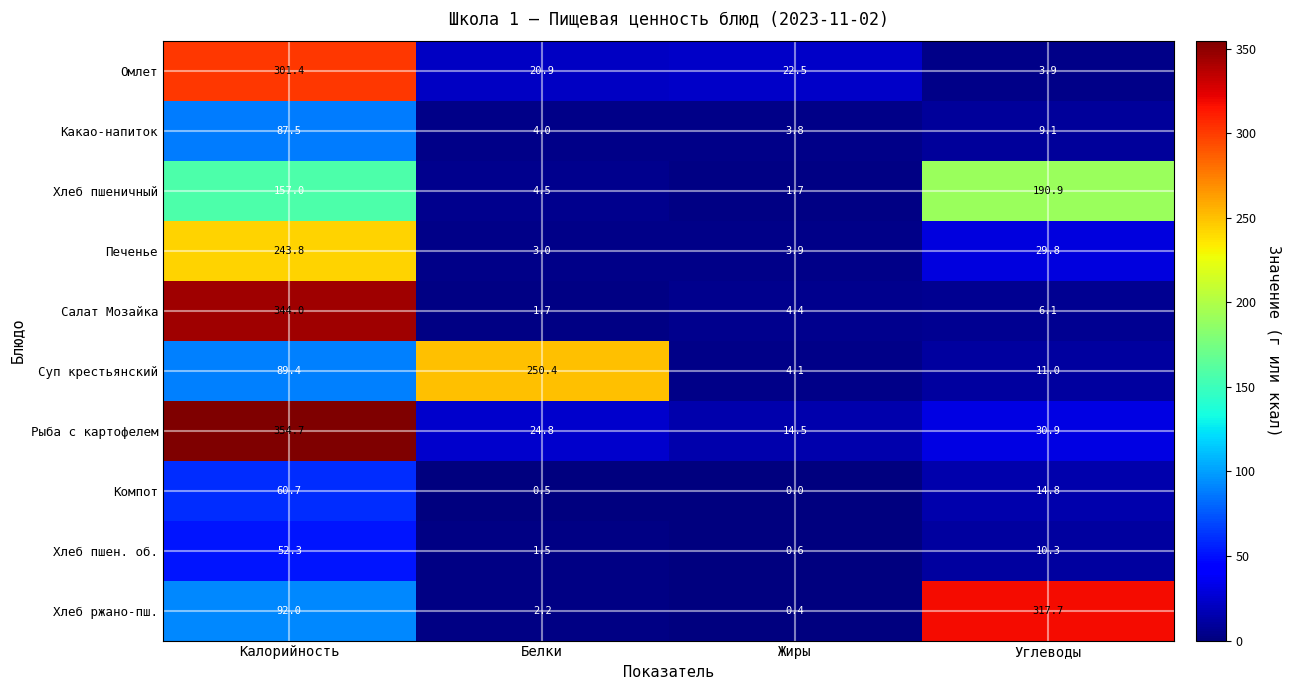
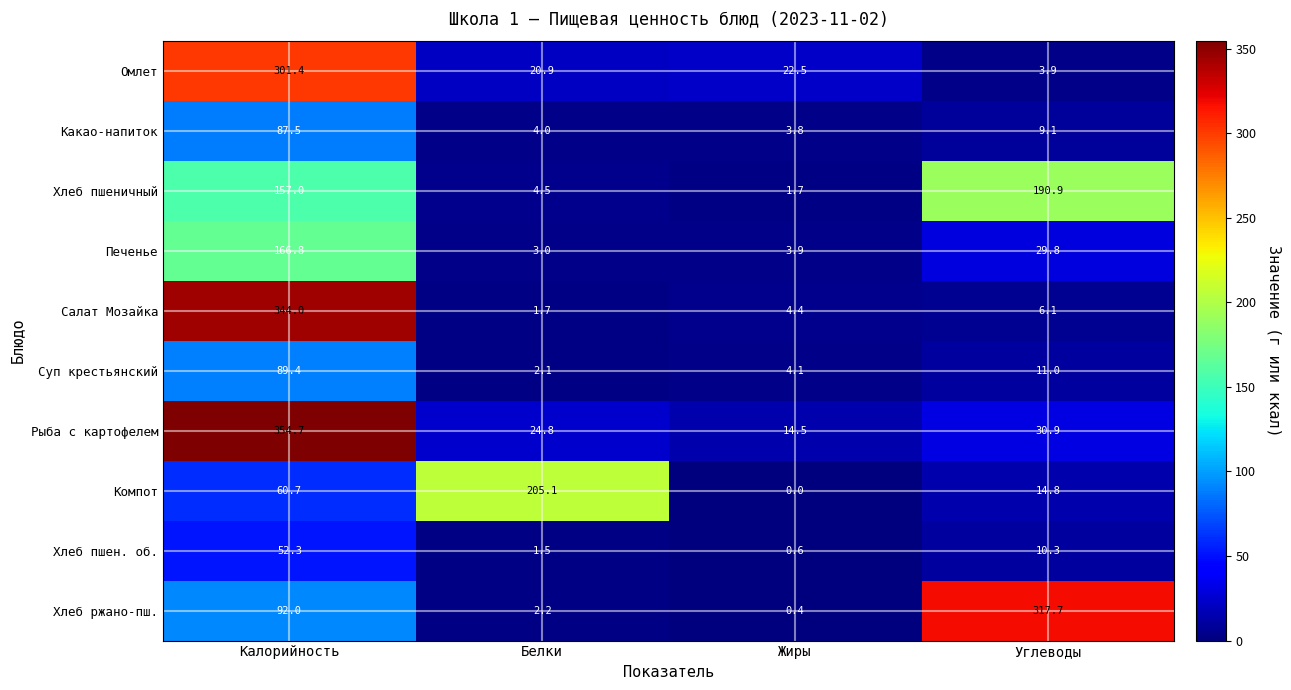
Печенье, Калорийность: 243.8 -> 166.8
Суп крестьянский, Белки: 250.4 -> 2.1
Компот, Белки: 0.5 -> 205.1
